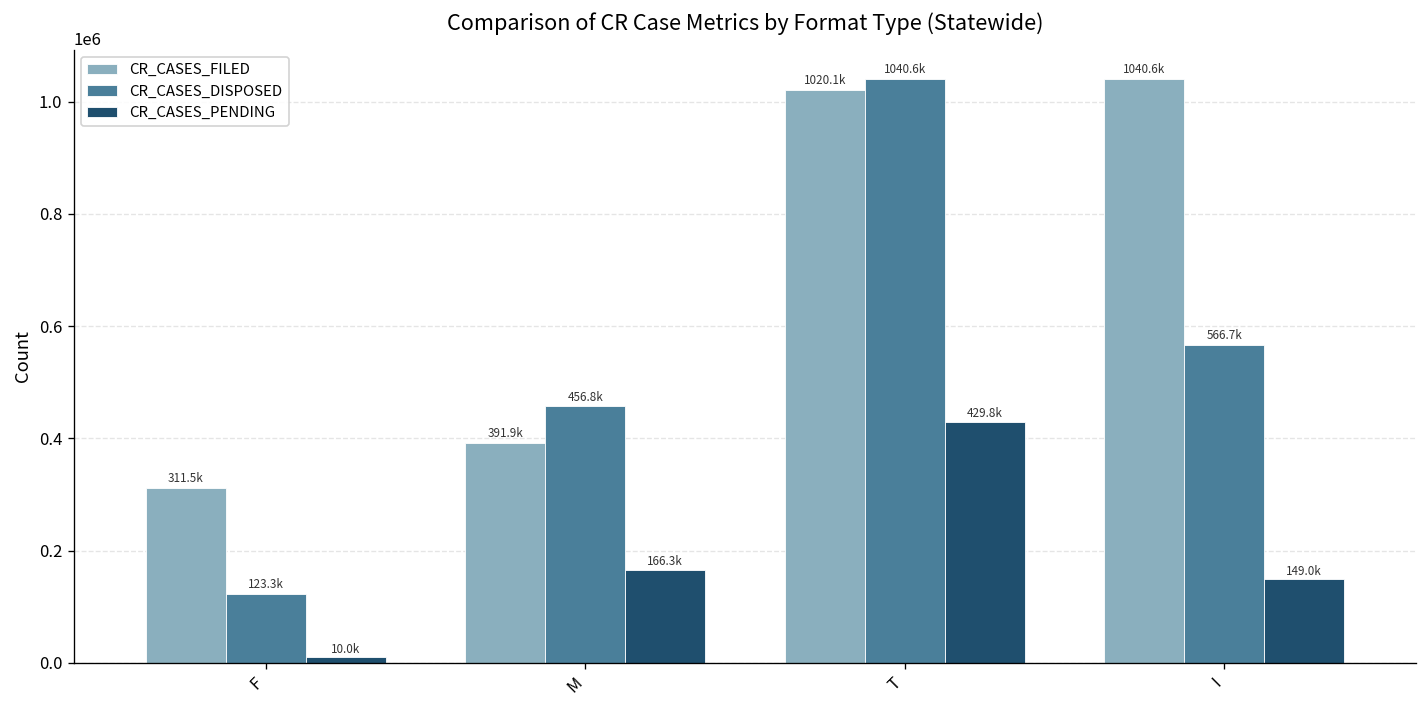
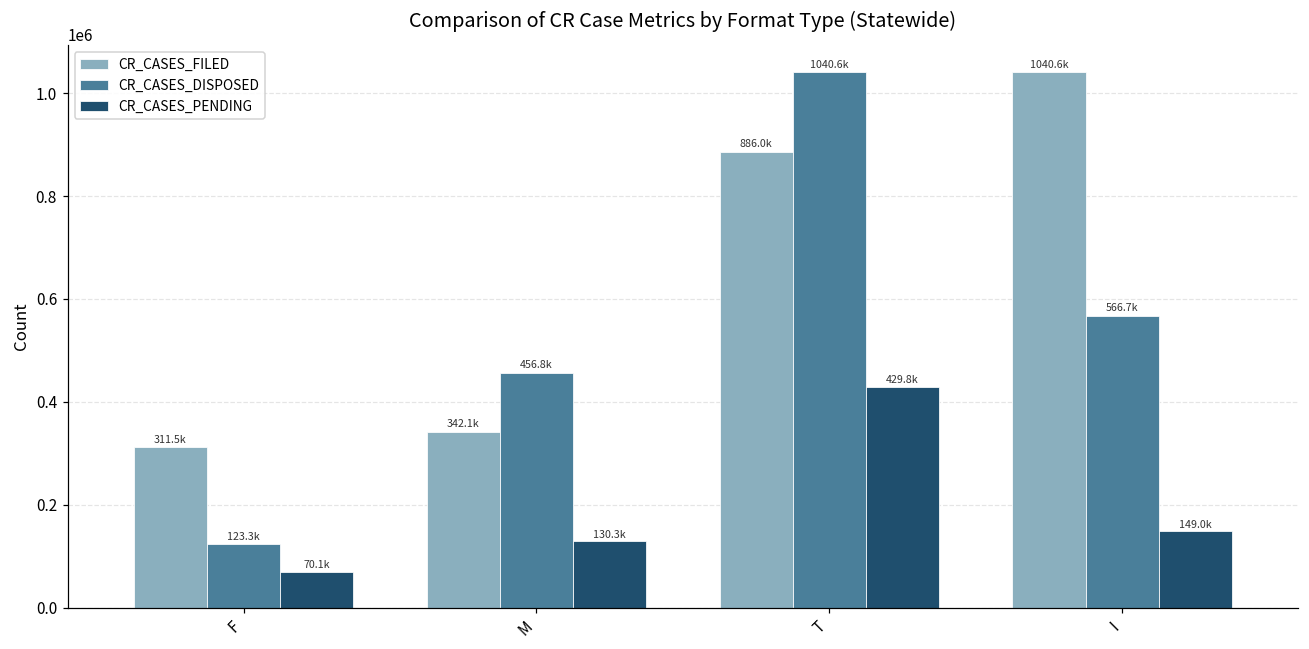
CR_CASES_PENDING, F: 10.0k -> 70.1k
CR_CASES_FILED, M: 391.9k -> 342.1k
CR_CASES_PENDING, M: 166.3k -> 130.3k
CR_CASES_FILED, T: 1020.1k -> 886.0k
